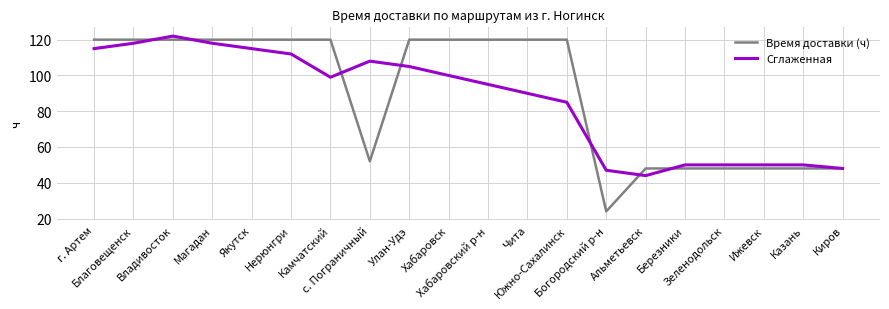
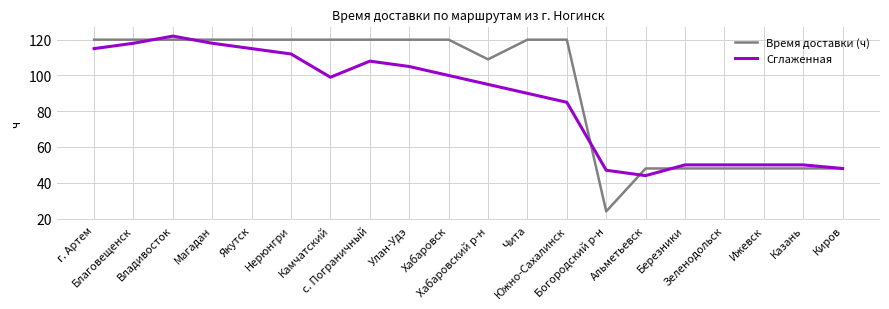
Время доставки (ч), с. Пограничный: 52 -> 120
Время доставки (ч), Хабаровский р-н: 120 -> 109
